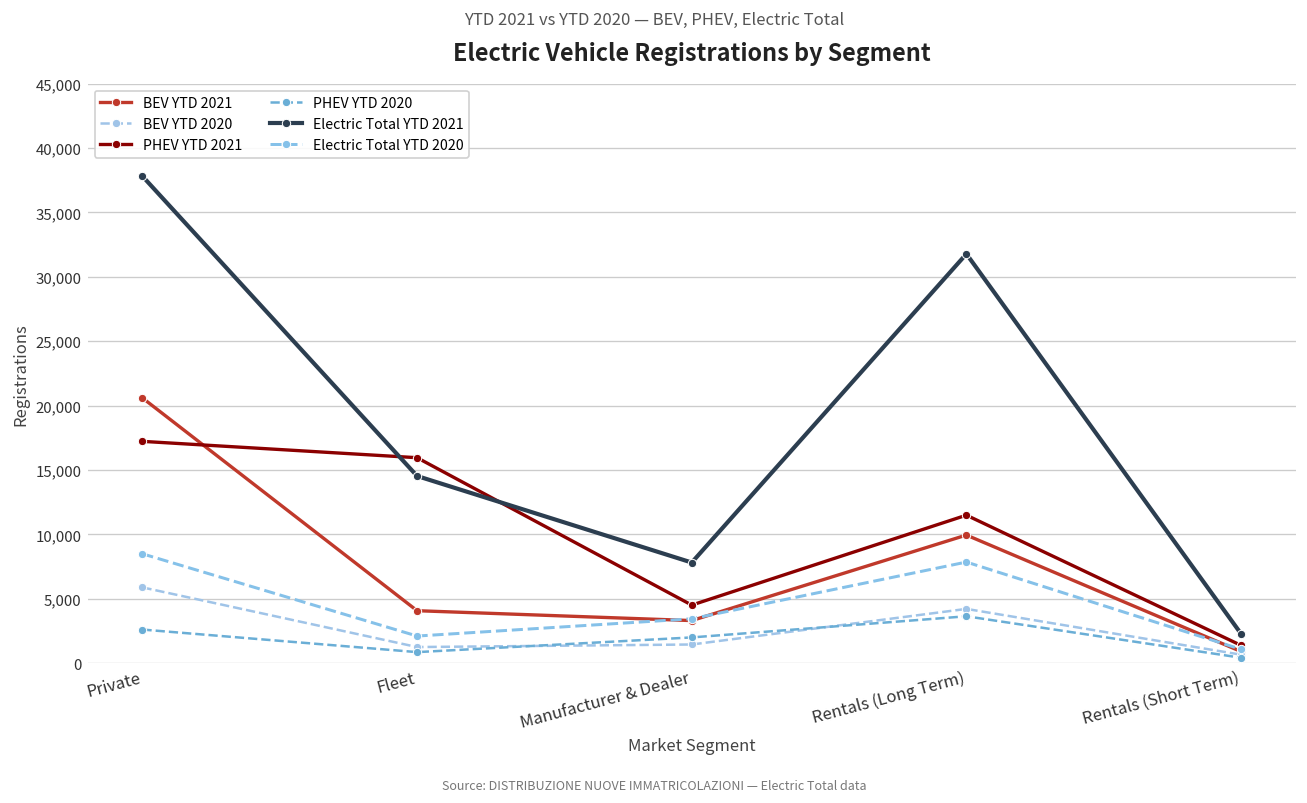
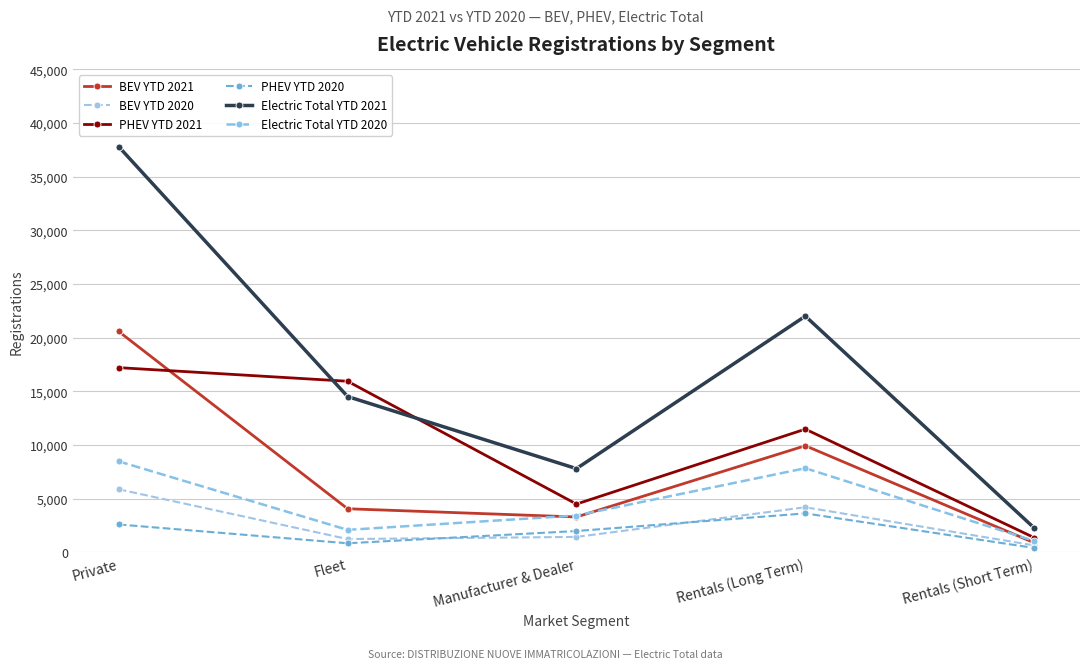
Electric Total YTD 2021, Rentals (Long Term): 31,800 -> 22,000
